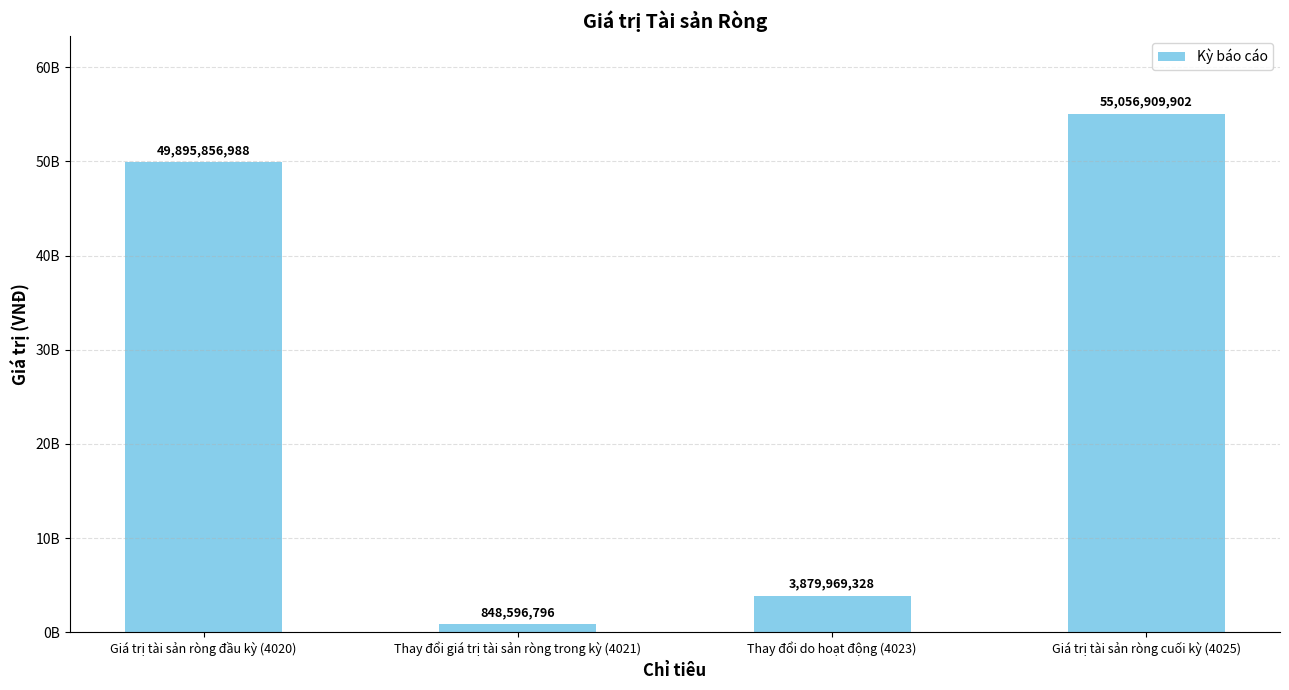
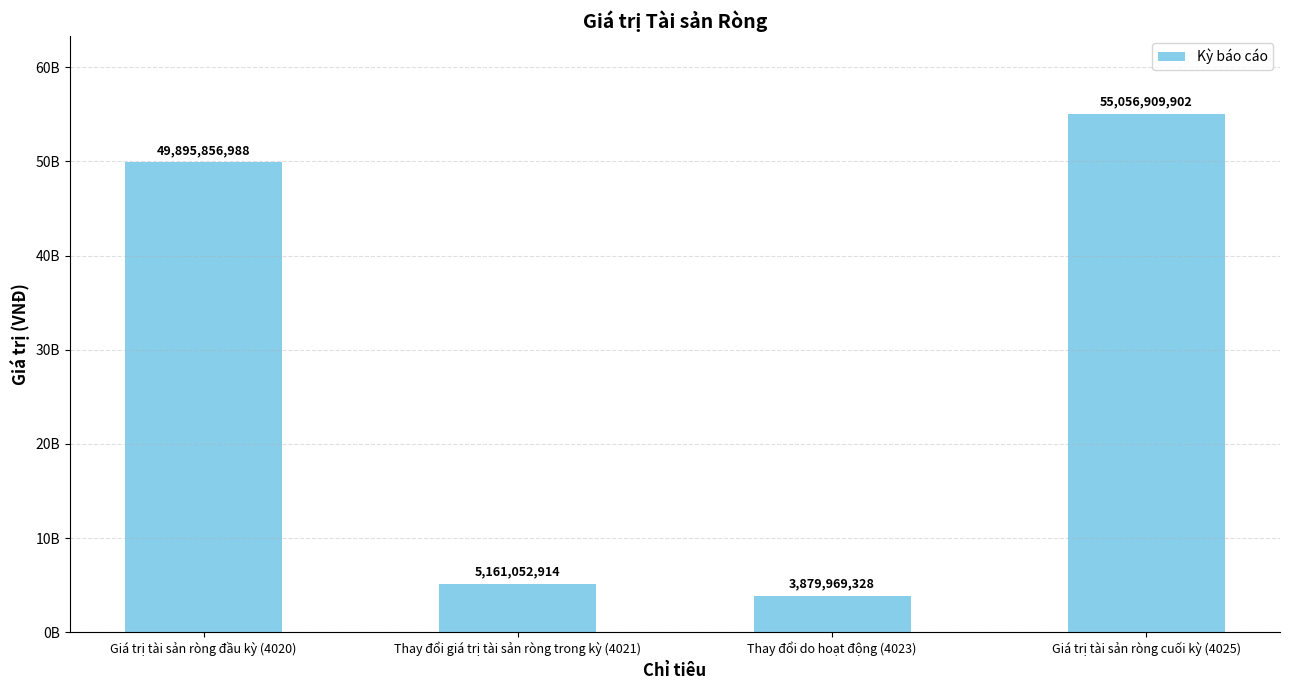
Thay đổi giá trị tài sản ròng trong kỳ (4021): 848,596,796 -> 5,161,052,914
